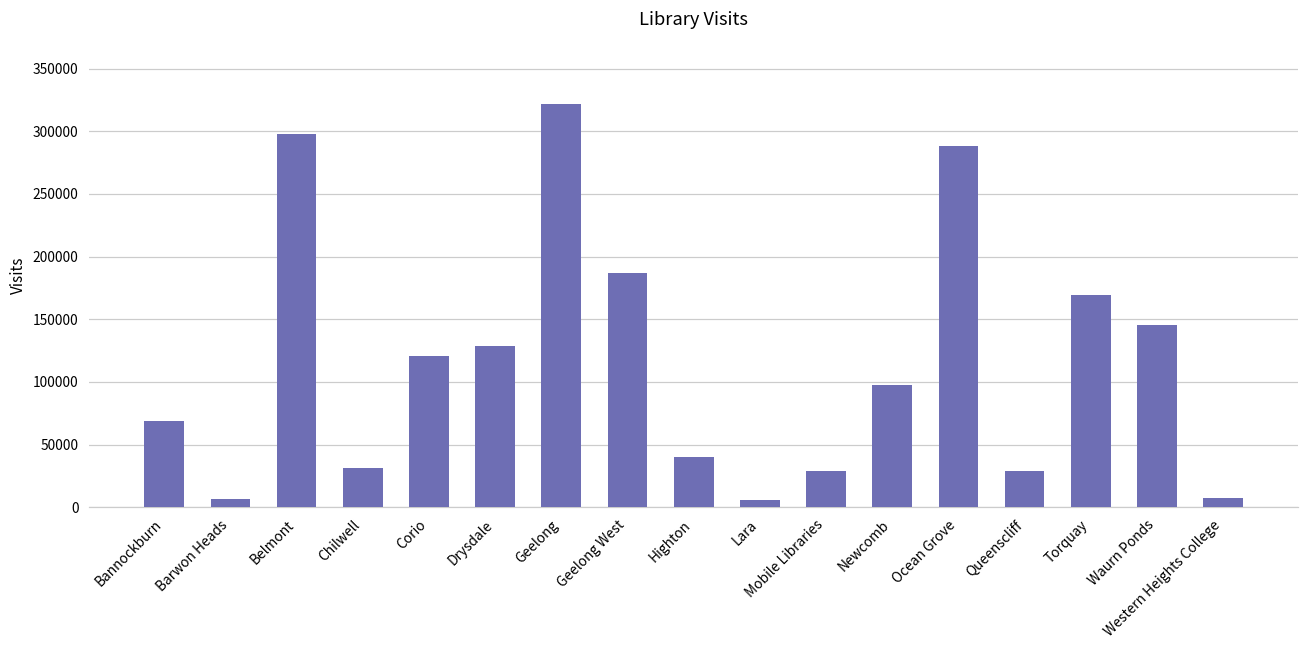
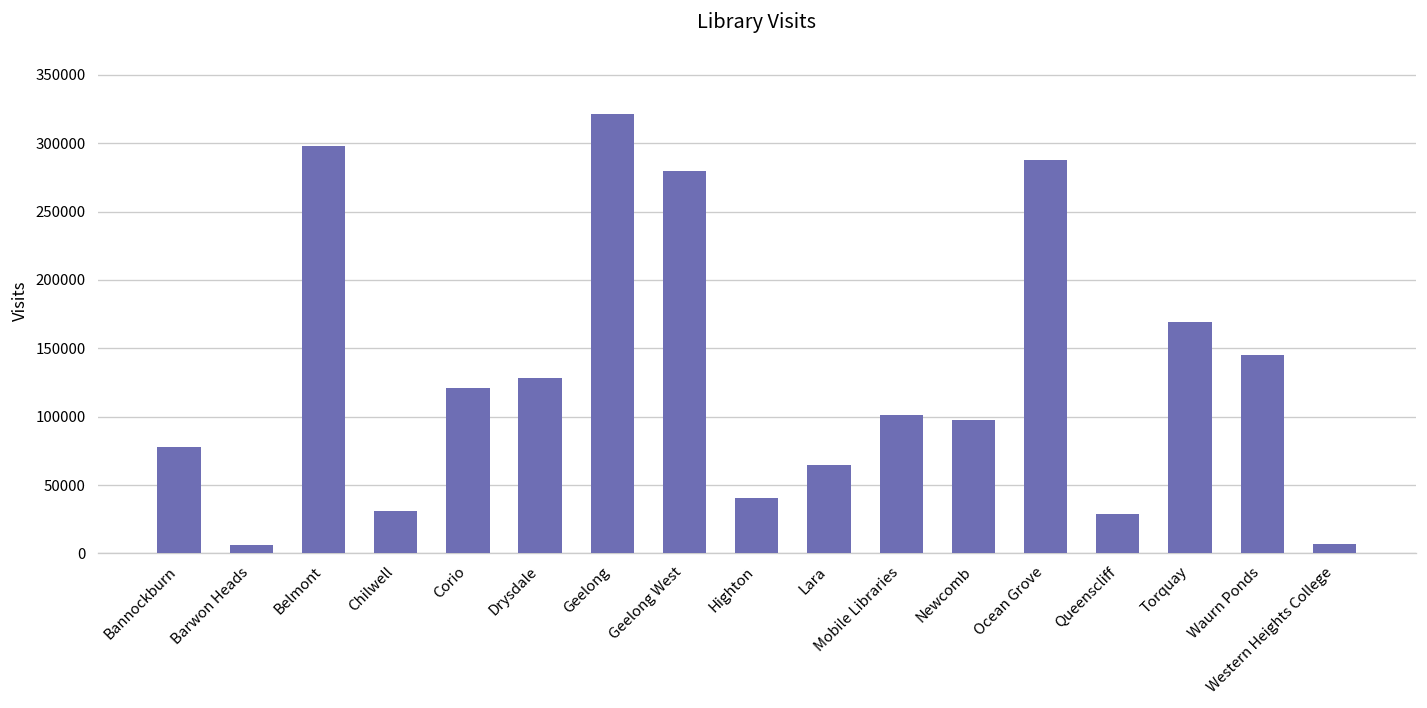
Bannockburn: 69000 -> 78000
Geelong West: 187000 -> 280000
Lara: 6000 -> 64000
Mobile Libraries: 29000 -> 101000
